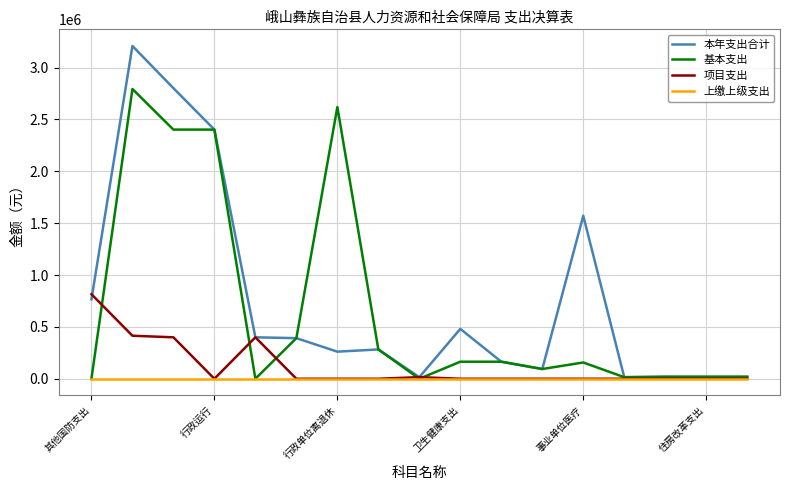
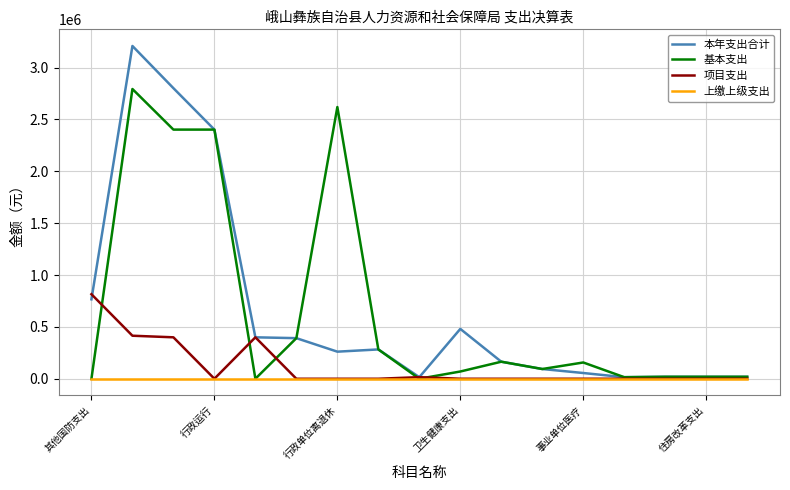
基本支出, 卫生健康支出: 160000 -> 70000
本年支出合计, 事业单位医疗: 1570000 -> 60000
